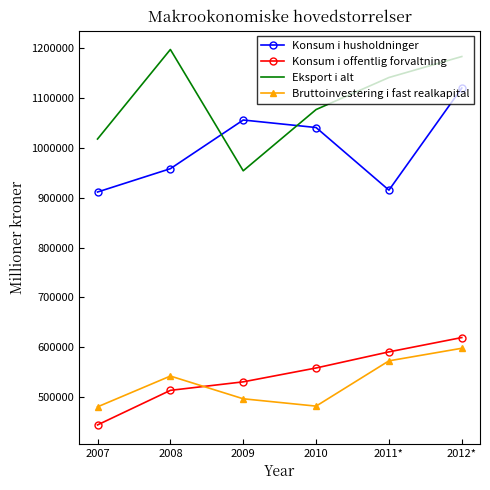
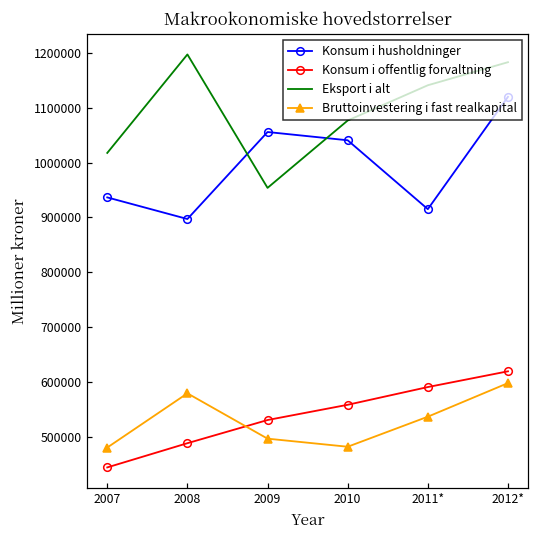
Konsum i husholdninger, 2007: 910000 -> 940000
Konsum i husholdninger, 2008: 960000 -> 900000
Konsum i offentlig forvaltning, 2008: 510000 -> 490000
Bruttoinvestering i fast realkapital, 2008: 540000 -> 580000
Bruttoinvestering i fast realkapital, 2011*: 570000 -> 540000
